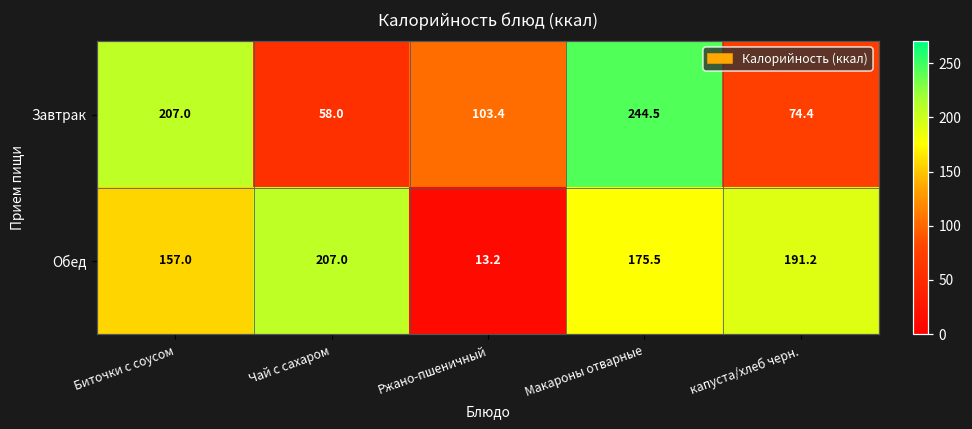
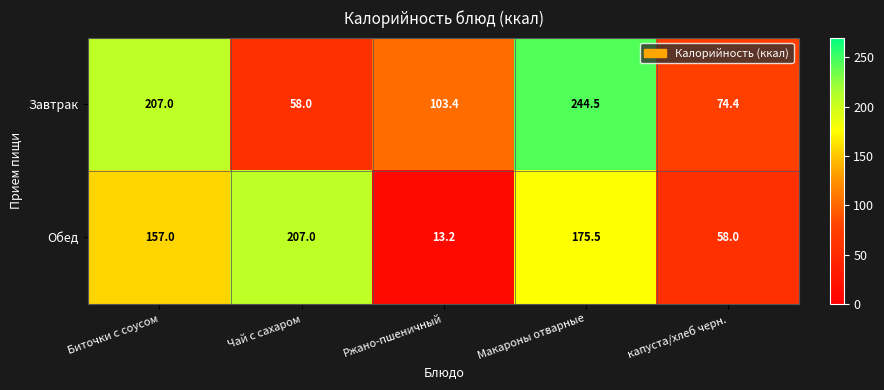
Обед, капуста/хлеб черн.: 191.2 -> 58.0
